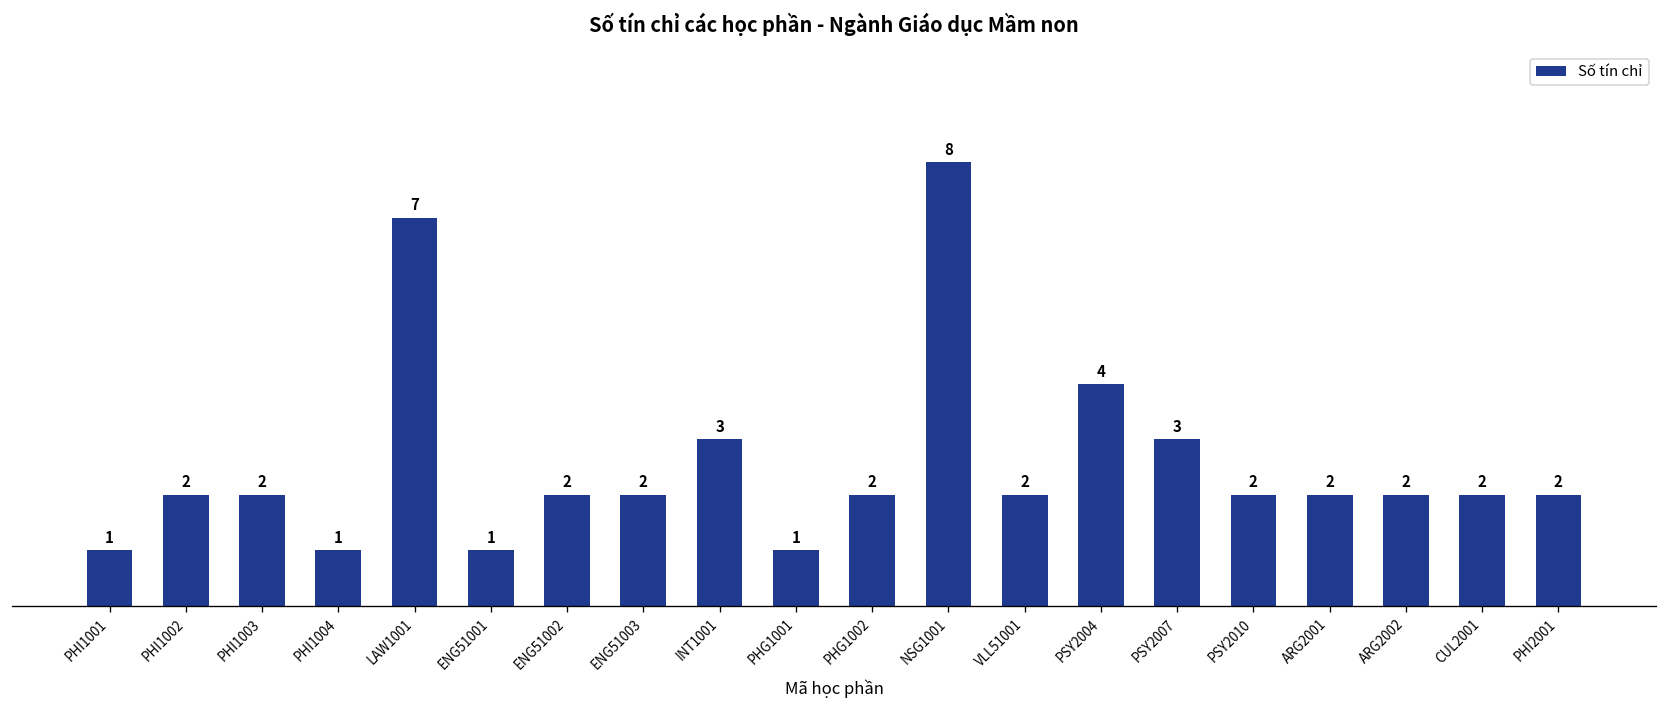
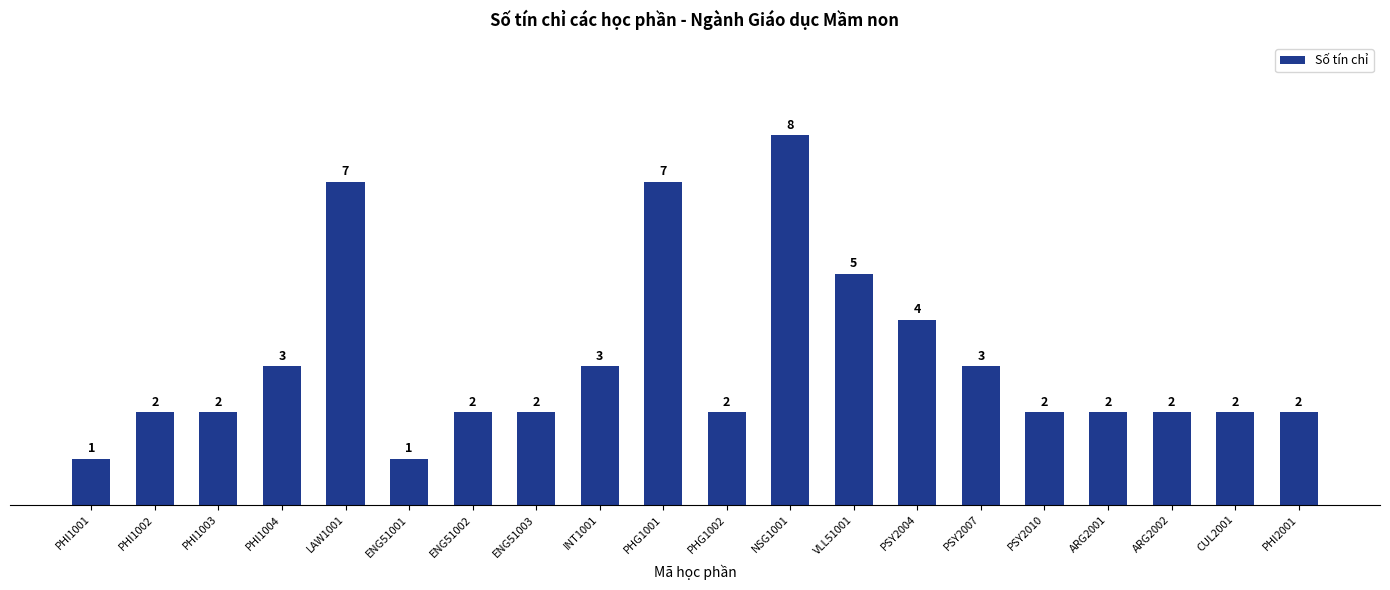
PHI1004: 1 -> 3
PHG1001: 1 -> 7
VLL51001: 2 -> 5
